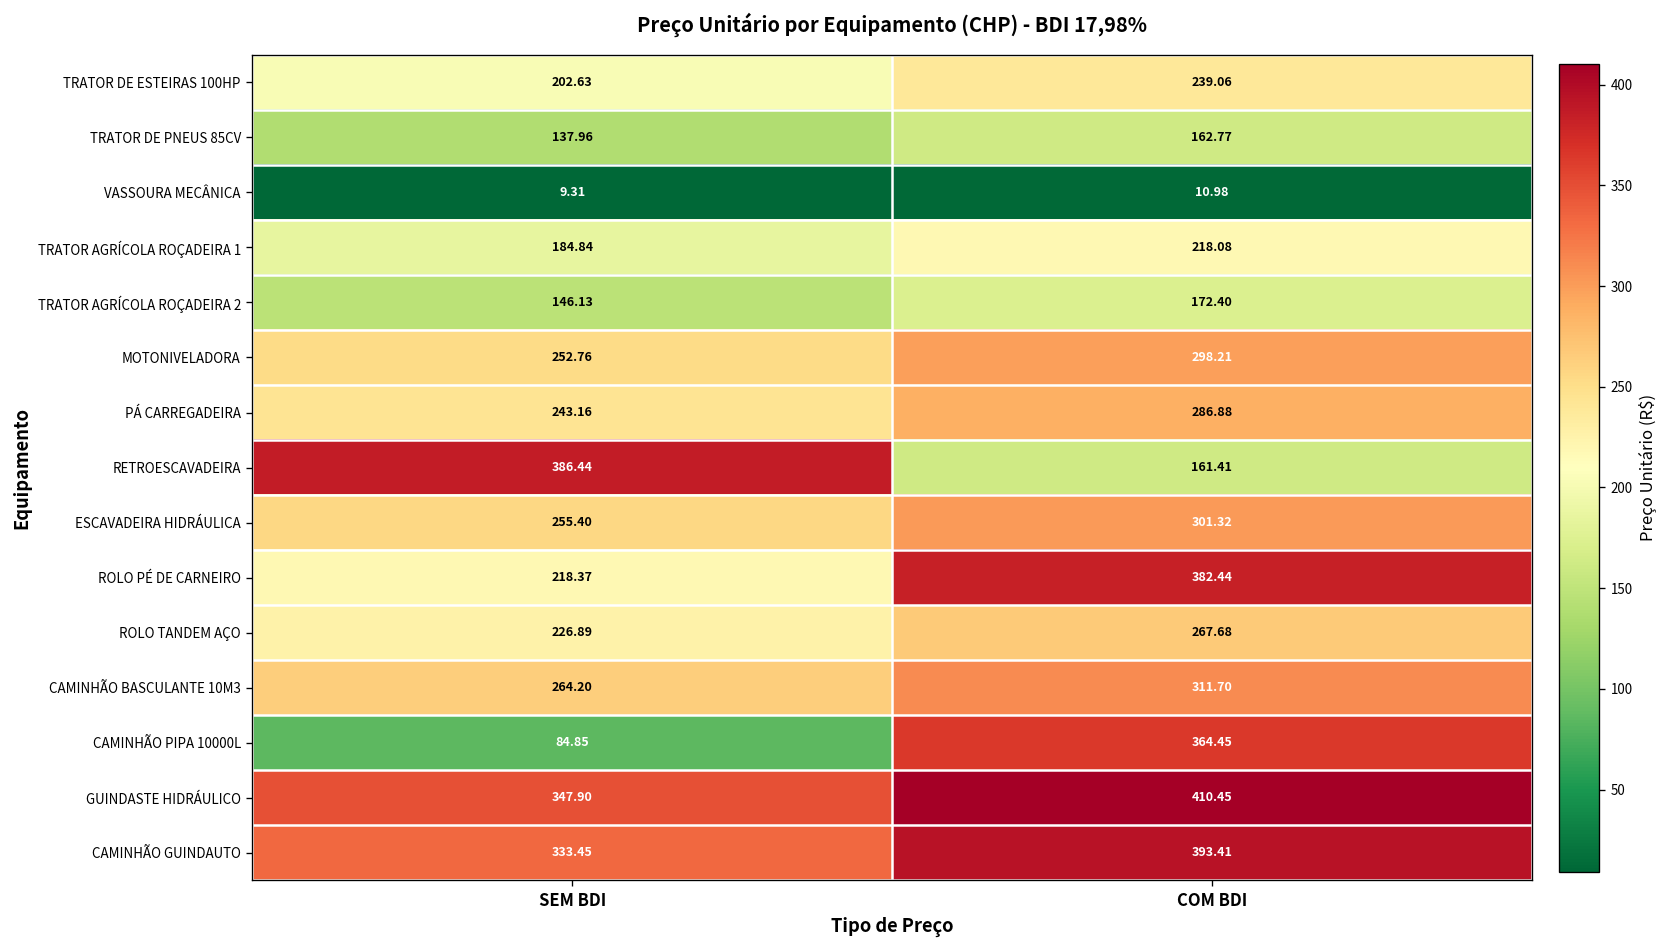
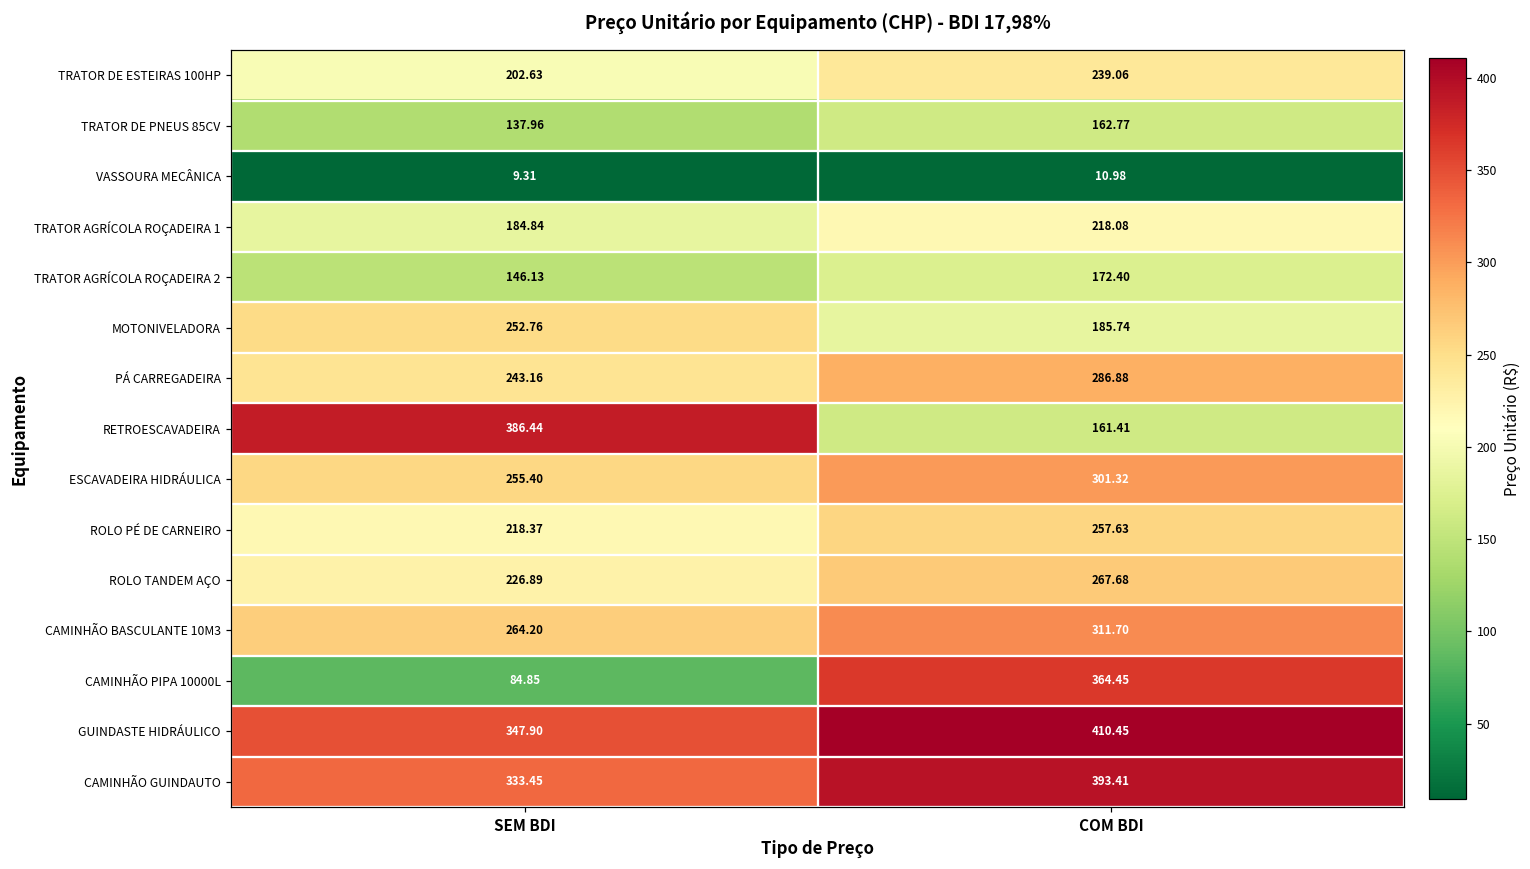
MOTONIVELADORA, COM BDI: 298.21 -> 185.74
ROLO PÉ DE CARNEIRO, COM BDI: 382.44 -> 257.63
